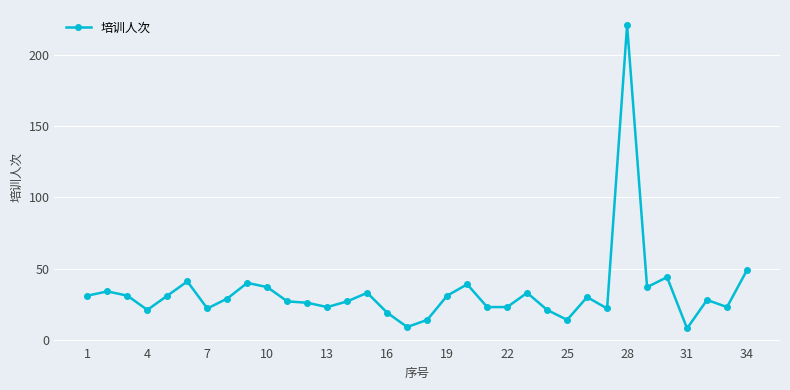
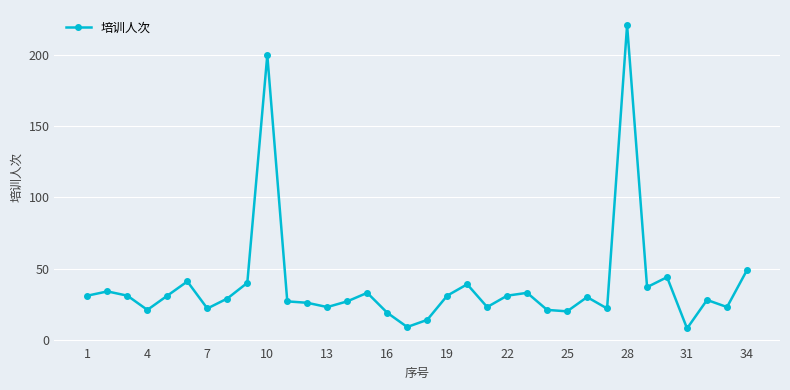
10: 37 -> 200
22: 23 -> 31
25: 14 -> 20
